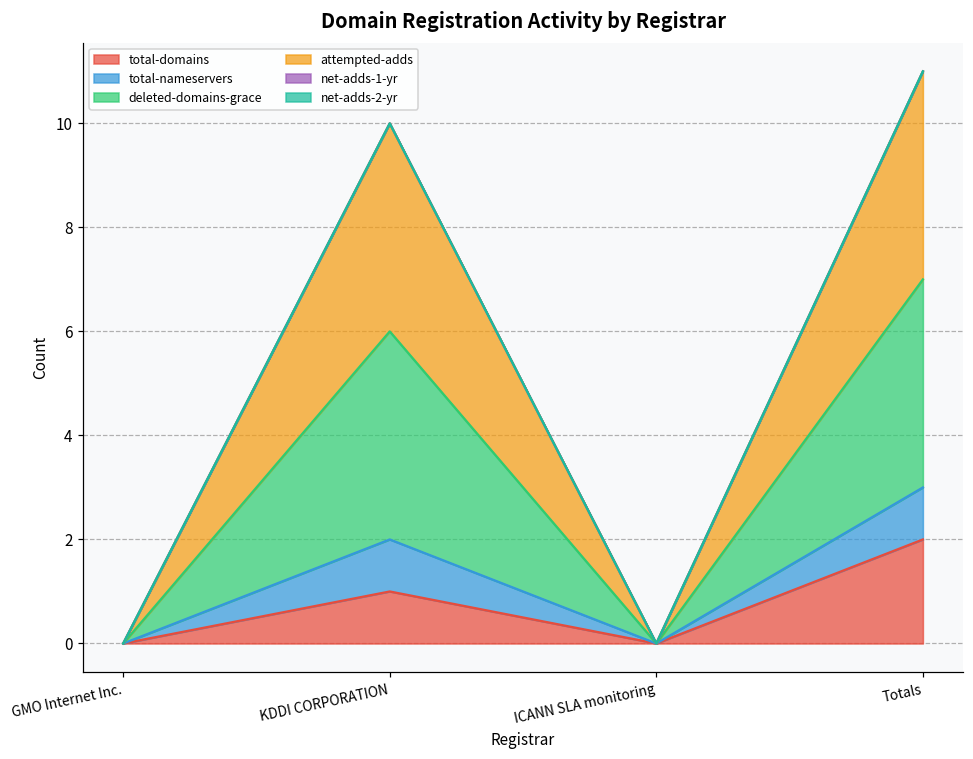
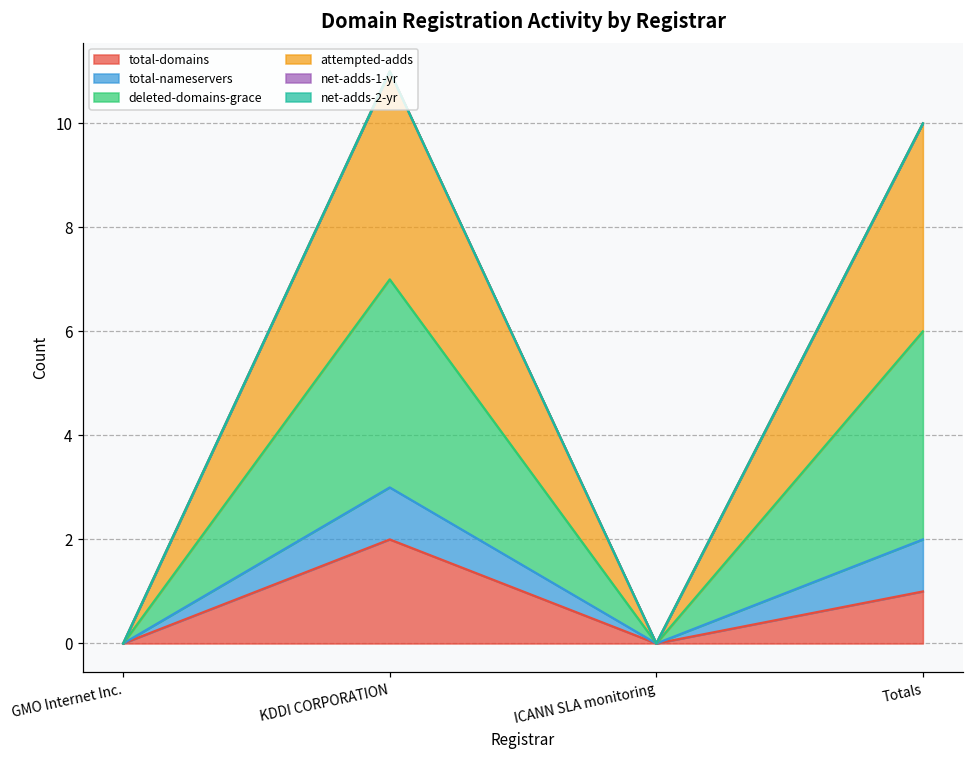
total-domains, KDDI CORPORATION: 1 -> 2
total-domains, Totals: 2 -> 1
